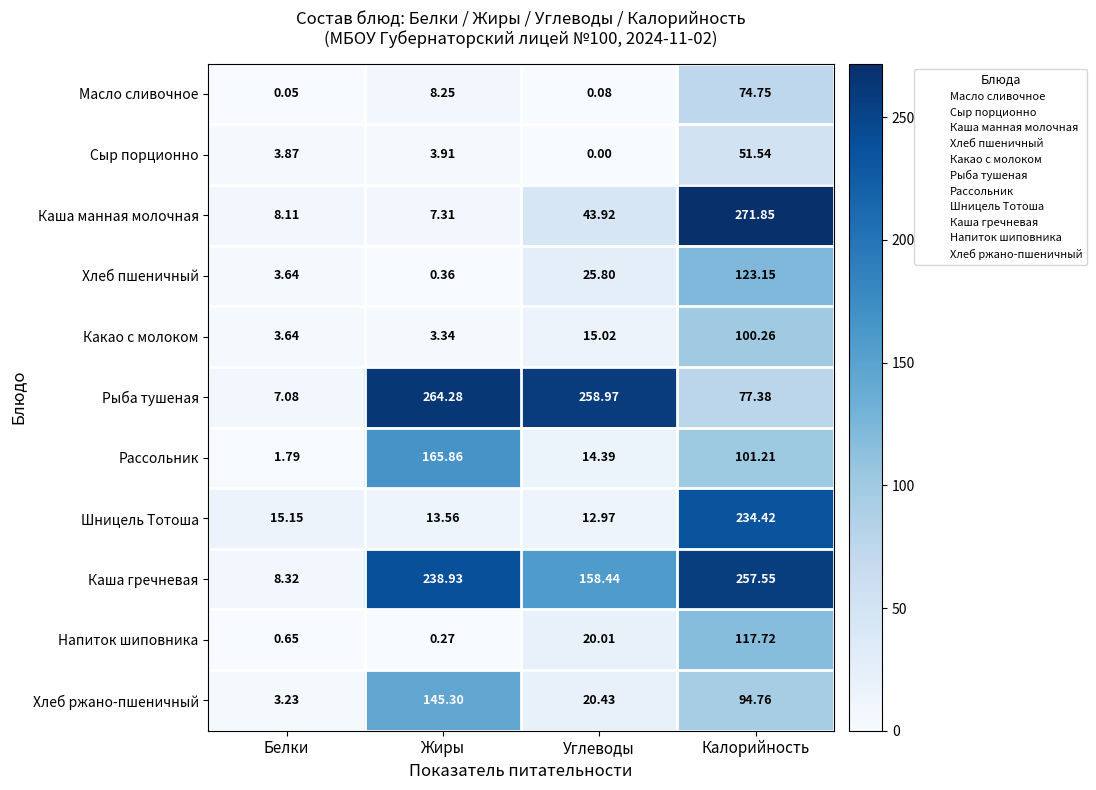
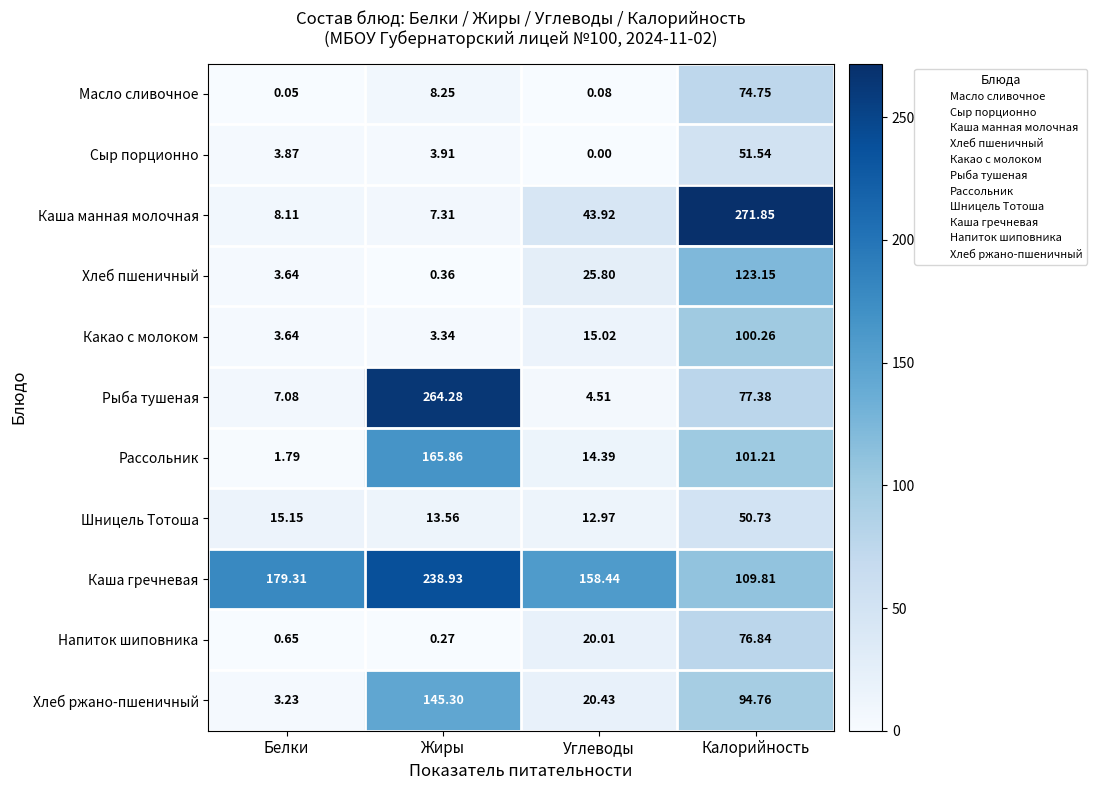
Рыба тушеная, Углеводы: 258.97 -> 4.51
Шницель Тотоша, Калорийность: 234.42 -> 50.73
Каша гречневая, Белки: 8.32 -> 179.31
Каша гречневая, Калорийность: 257.55 -> 109.81
Напиток шиповника, Калорийность: 117.72 -> 76.84
